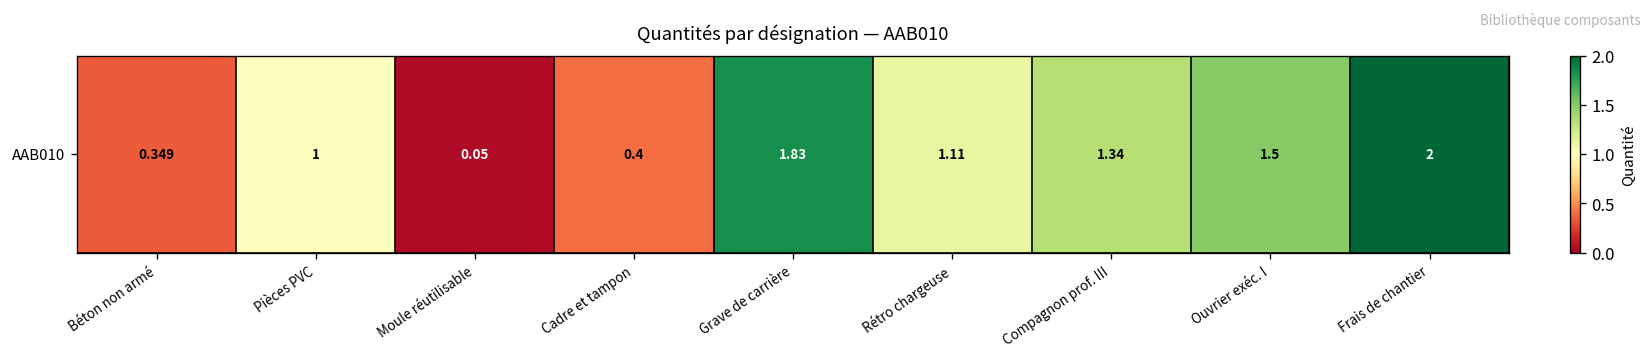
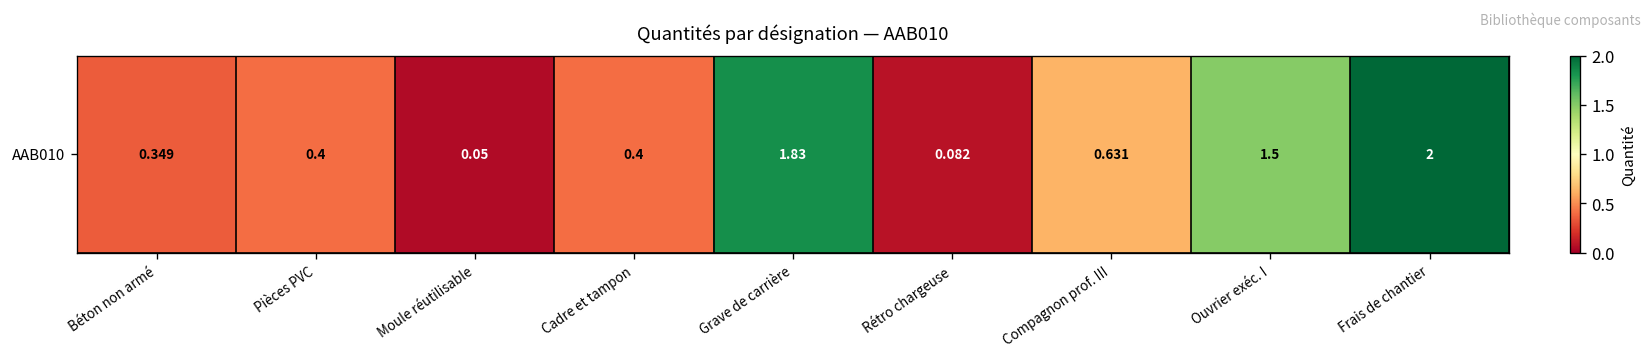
AAB010, Pièces PVC: 1 -> 0.4
AAB010, Rétro chargeuse: 1.11 -> 0.082
AAB010, Compagnon prof. III: 1.34 -> 0.631
